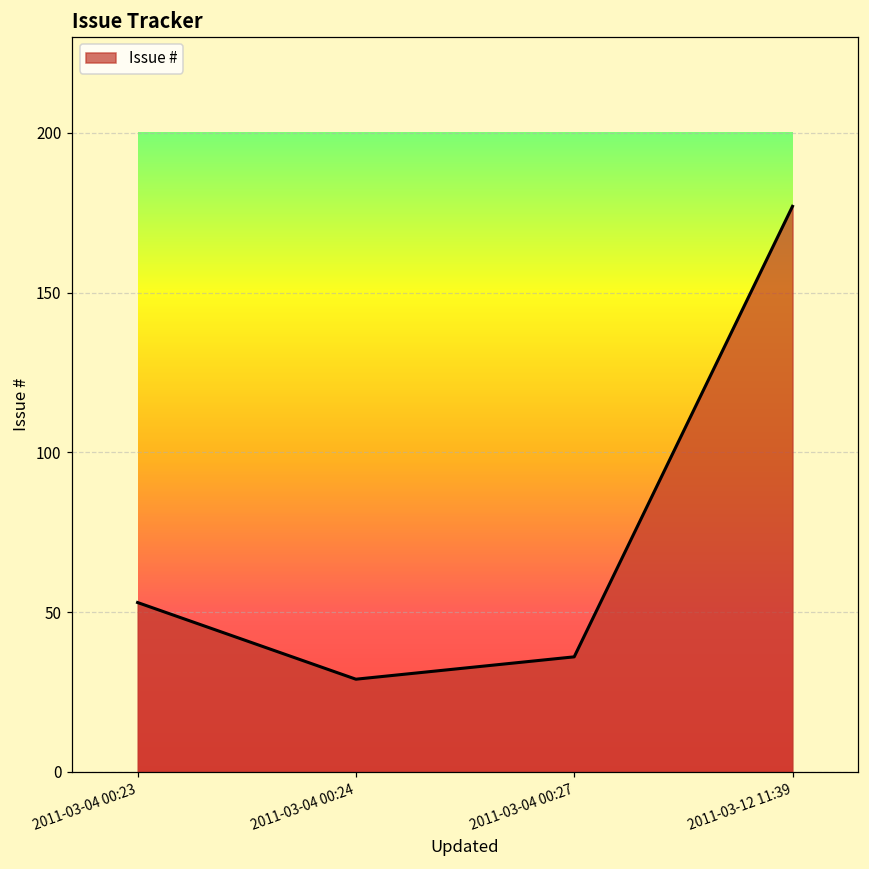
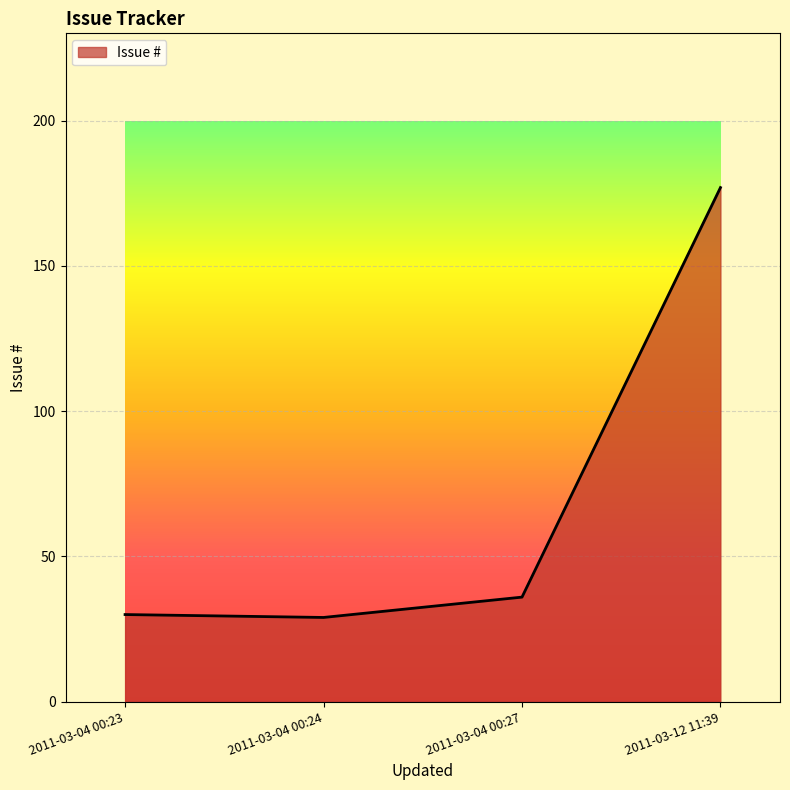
2011-03-04 00:23: 53 -> 30
